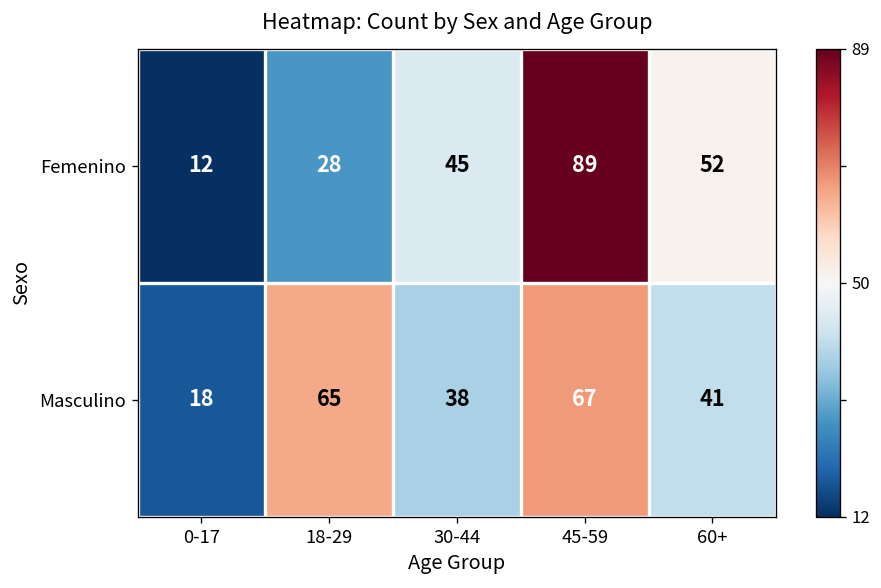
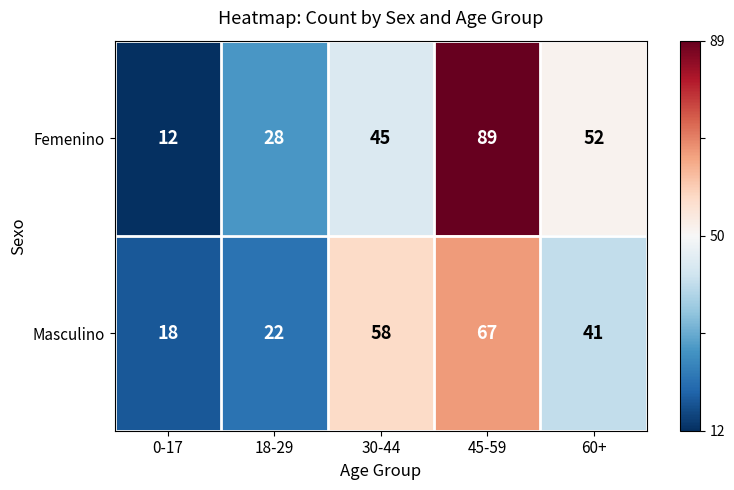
Masculino, 18-29: 65 -> 22
Masculino, 30-44: 38 -> 58
